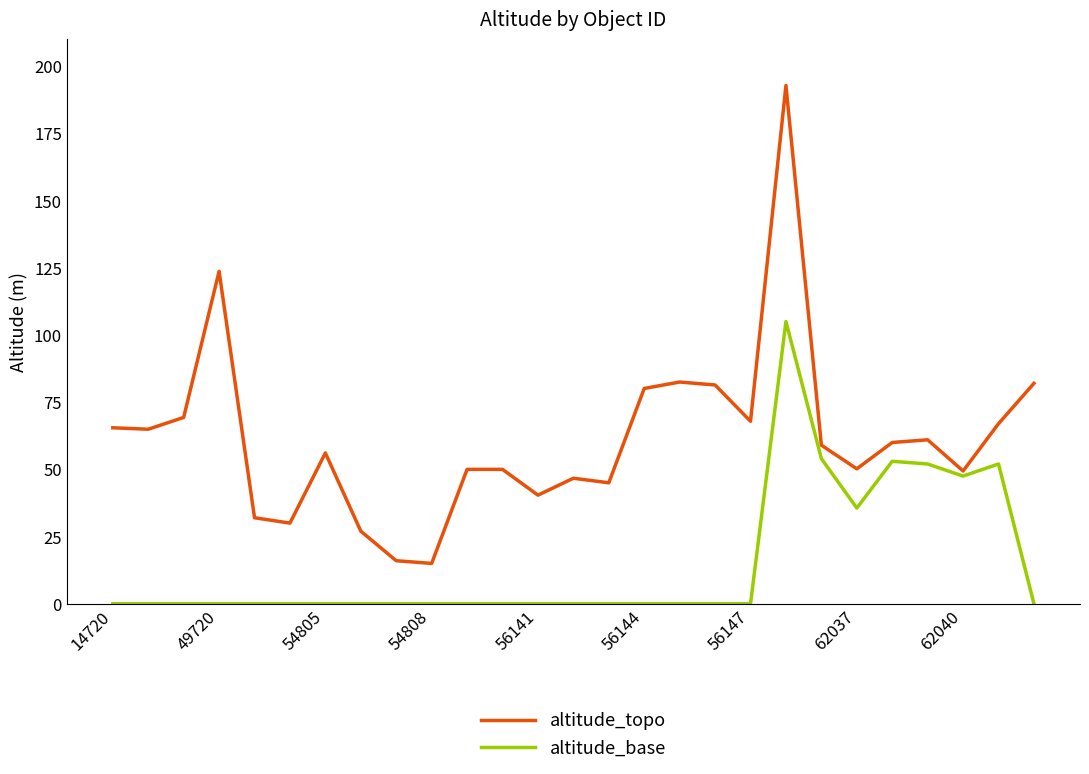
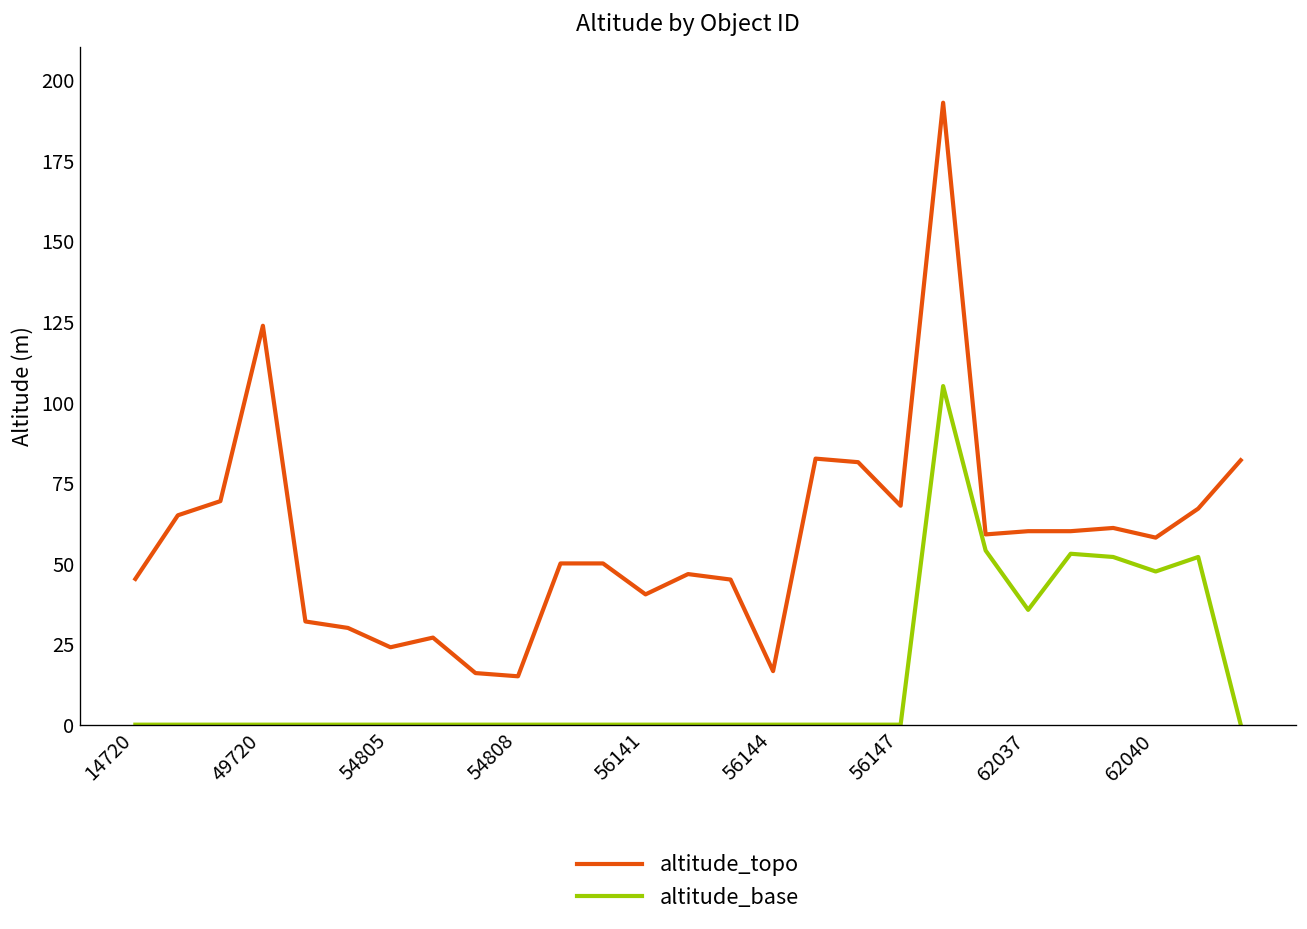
altitude_topo, 14720: 65 -> 45
altitude_topo, 54805: 56 -> 24
altitude_topo, 56144: 80 -> 17
altitude_topo, 62037: 50 -> 60
altitude_topo, 62040: 49 -> 58
